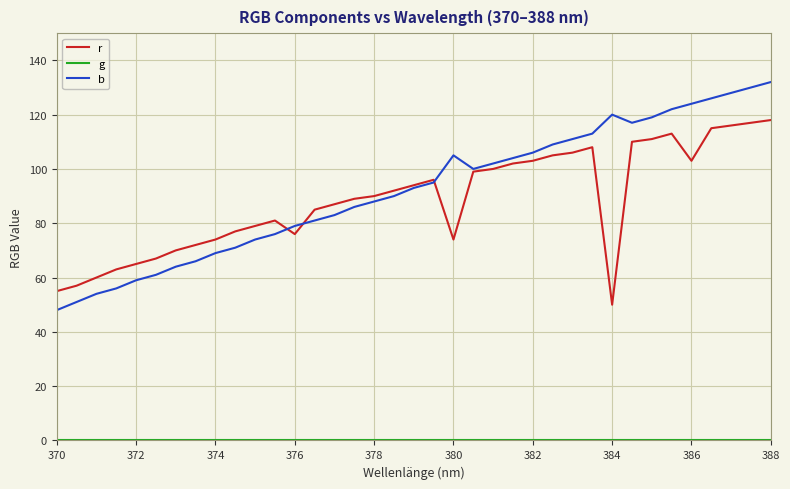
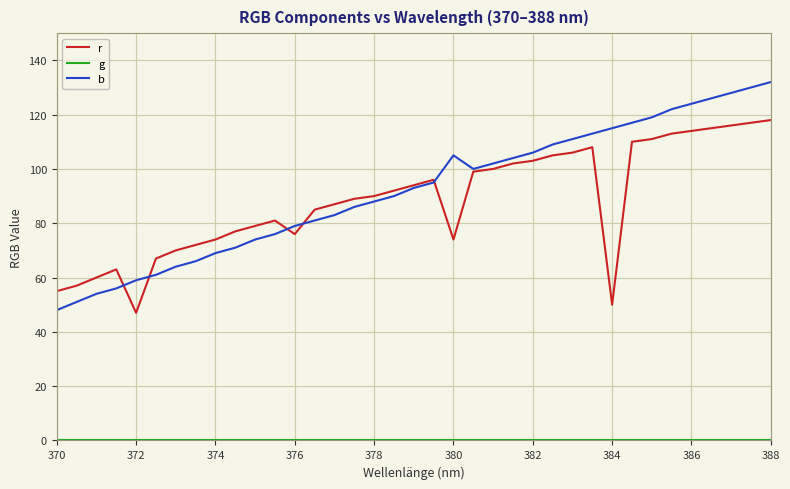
r, 372: 65 -> 47
b, 384: 120 -> 115
r, 386: 103 -> 114
